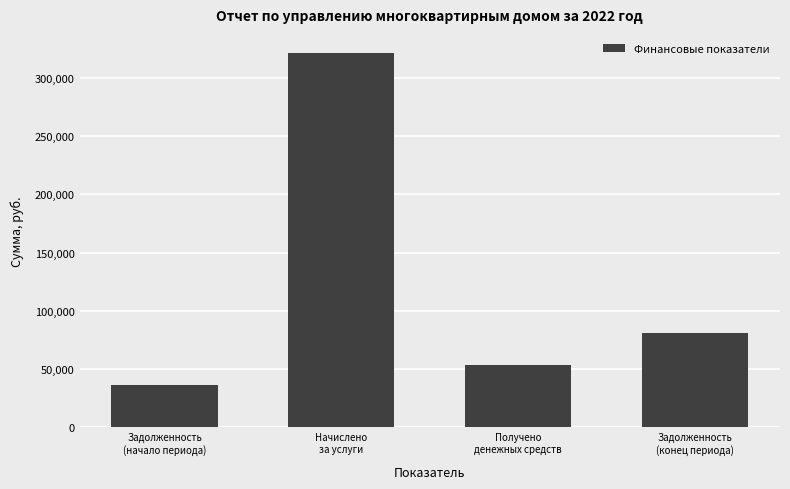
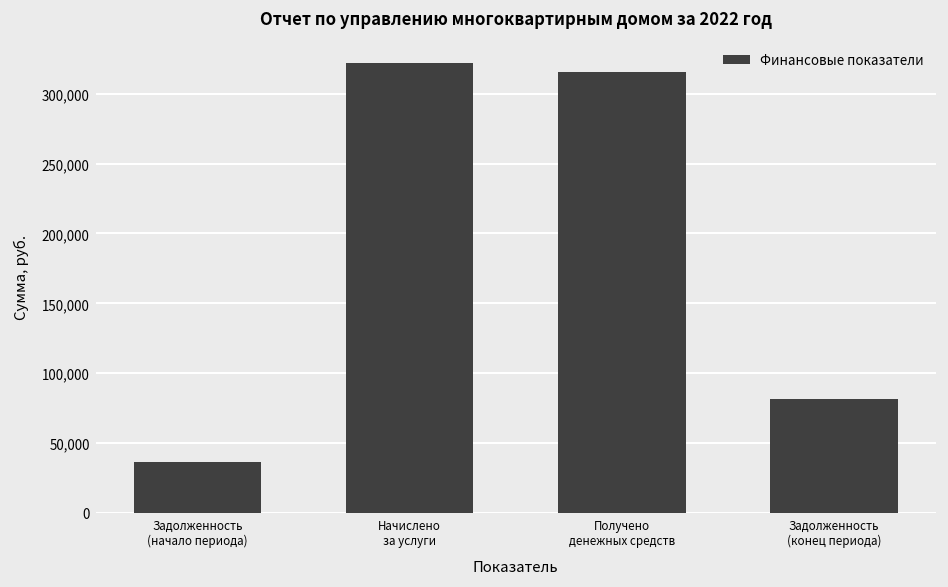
Получено денежных средств: 53,000 -> 316,000
